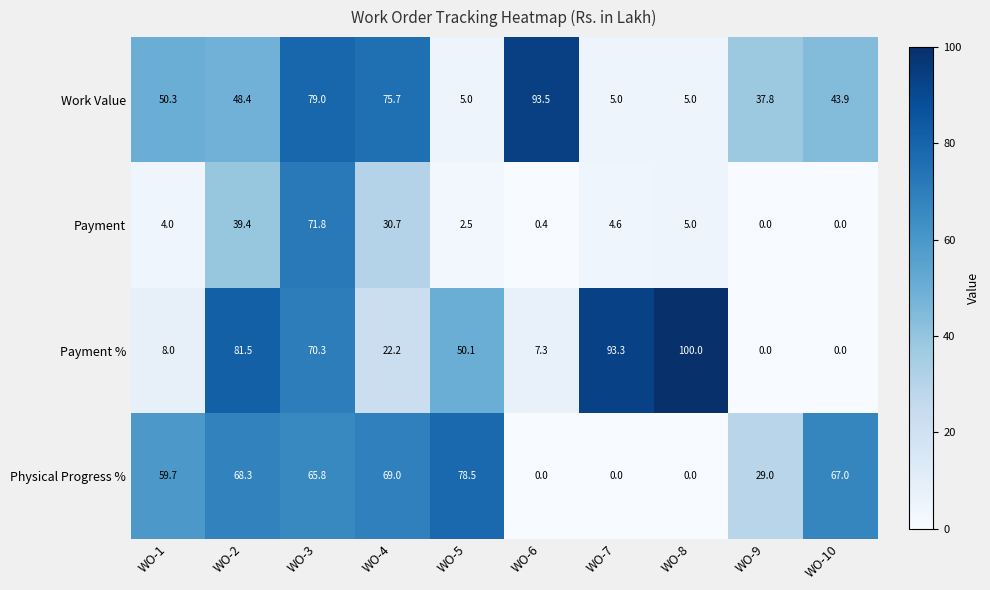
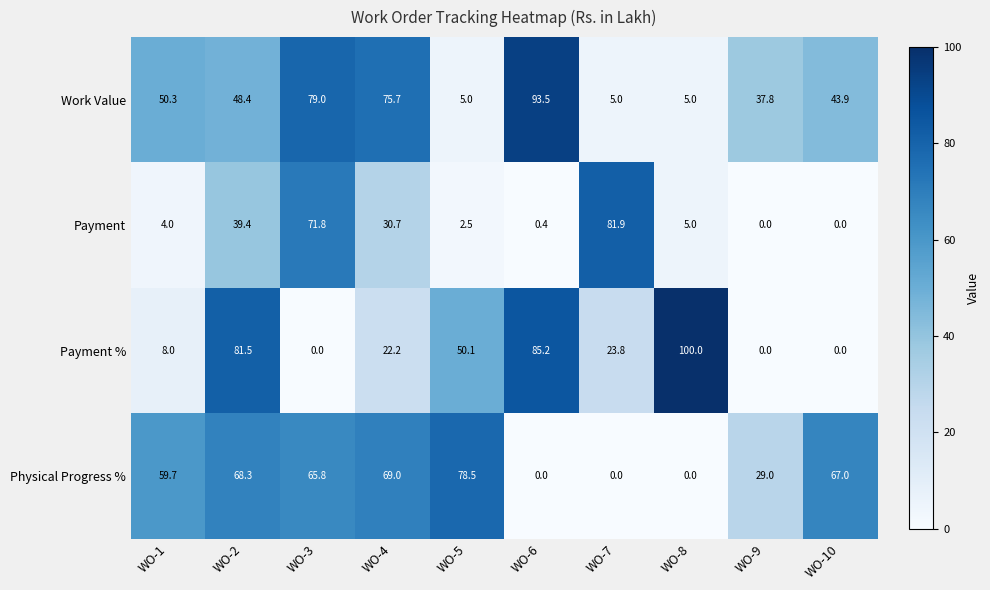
Payment, WO-7: 4.6 -> 81.9
Payment %, WO-3: 70.3 -> 0.0
Payment %, WO-6: 7.3 -> 85.2
Payment %, WO-7: 93.3 -> 23.8
